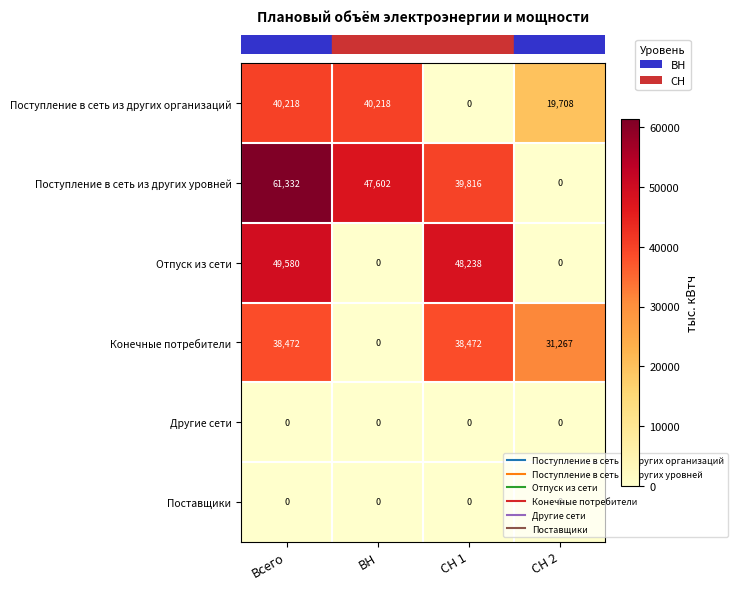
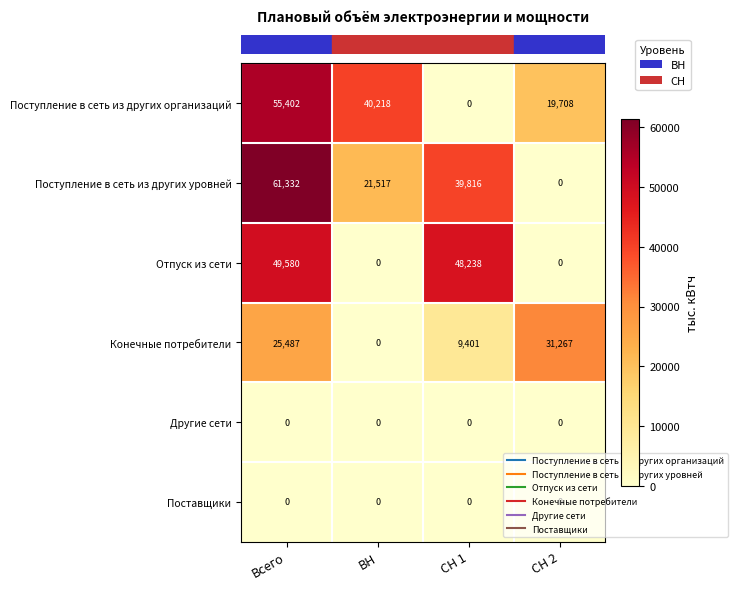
Поступление в сеть из других организаций, Всего: 40,218 -> 55,402
Поступление в сеть из других уровней, ВН: 47,602 -> 21,517
Конечные потребители, Всего: 38,472 -> 25,487
Конечные потребители, СН 1: 38,472 -> 9,401
